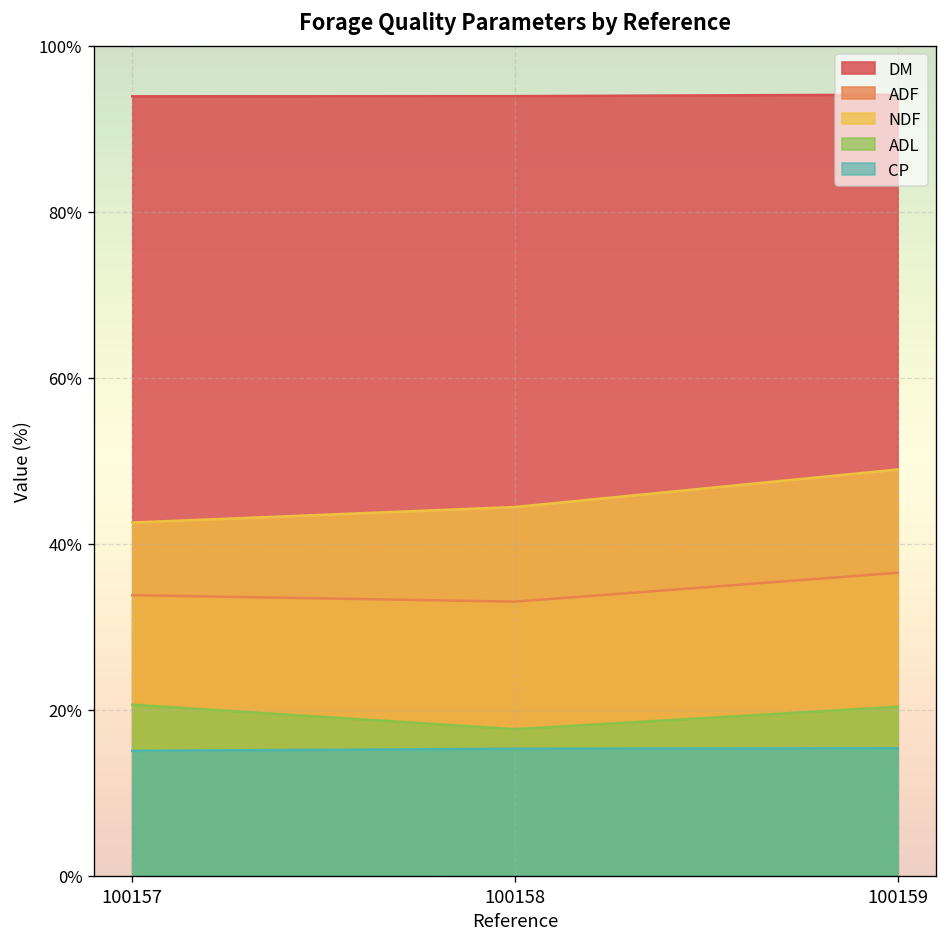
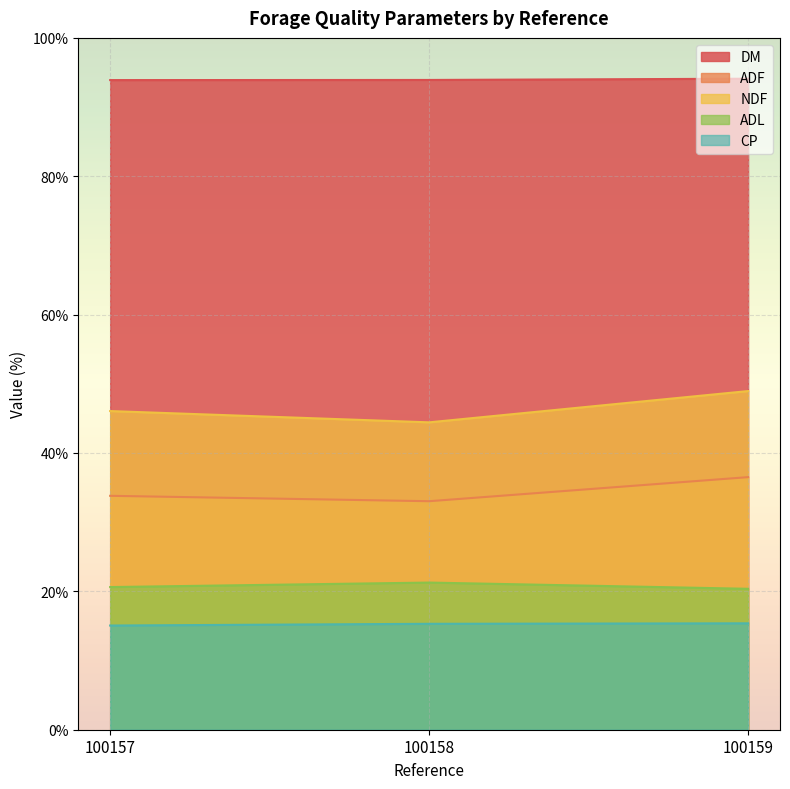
NDF, 100157: 43% -> 46%
ADL, 100158: 18% -> 21%
